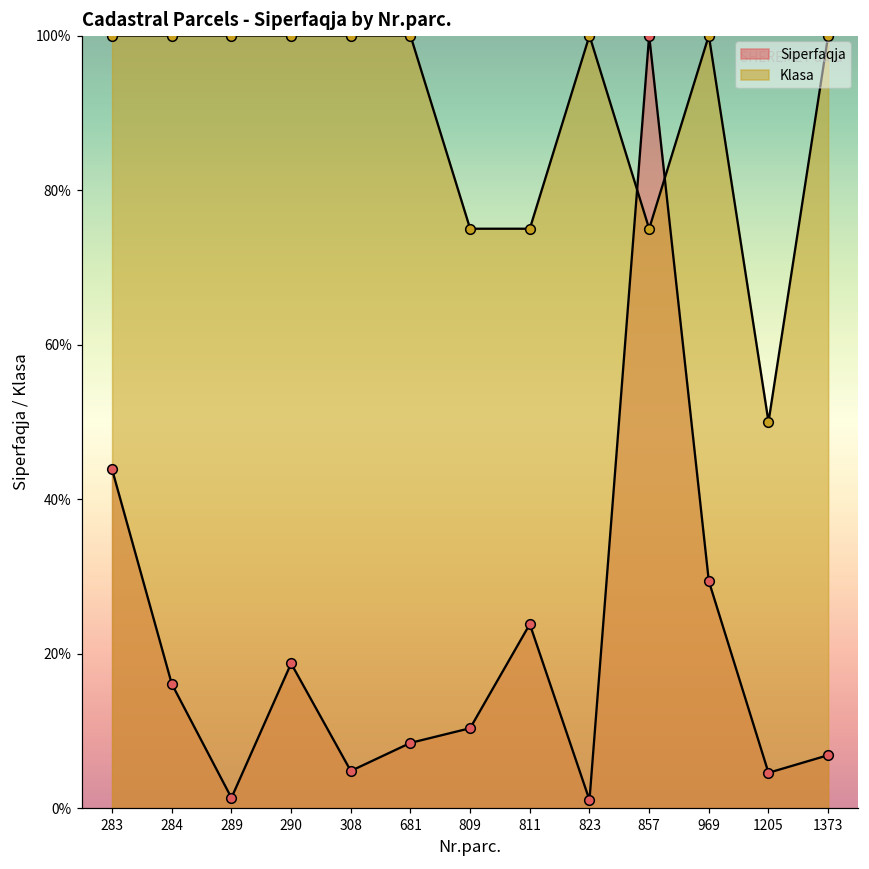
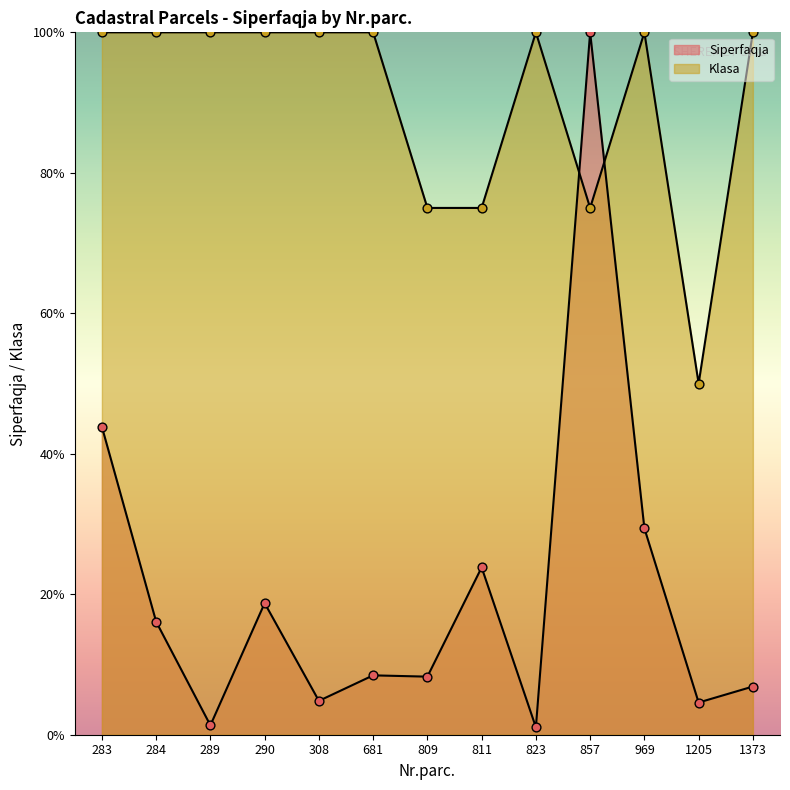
Siperfaqja, 809: 10% -> 8%
